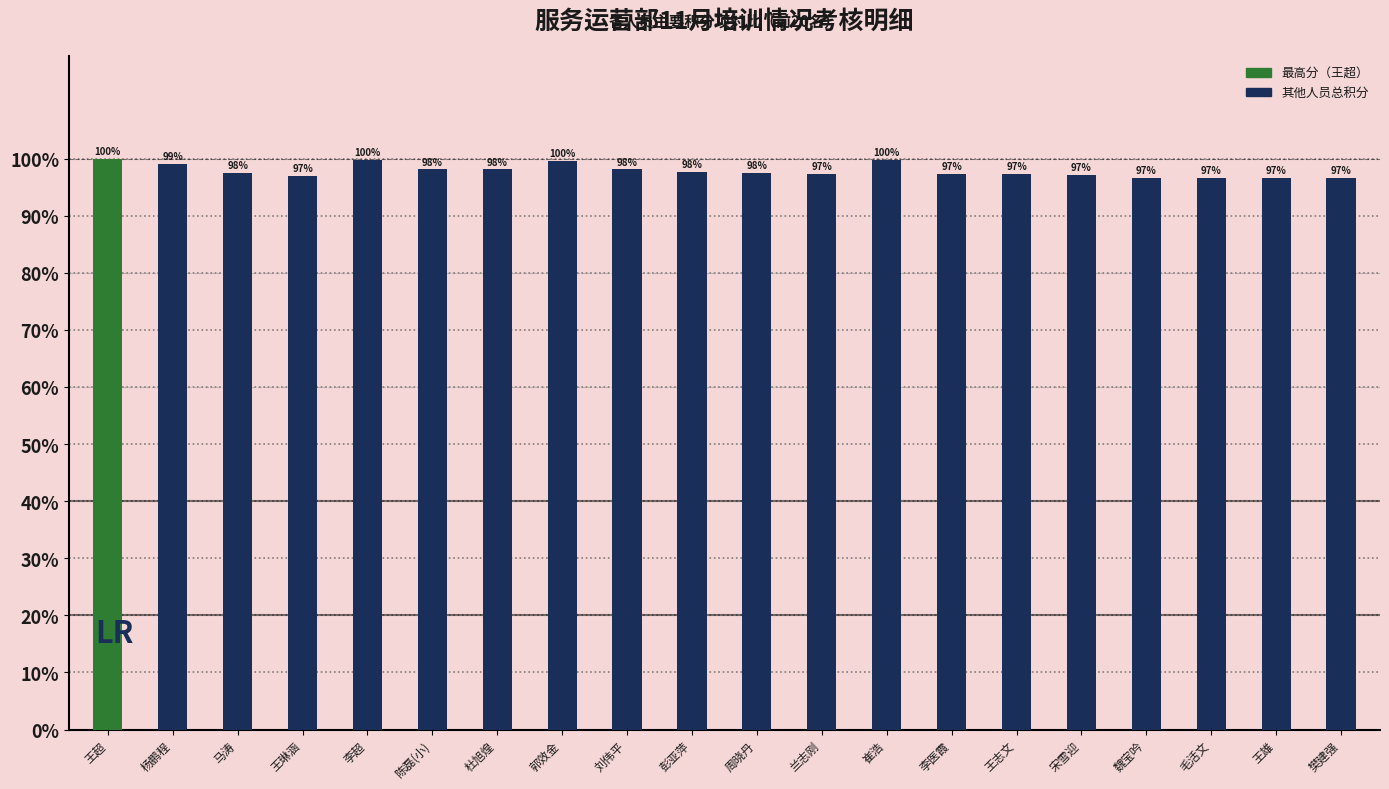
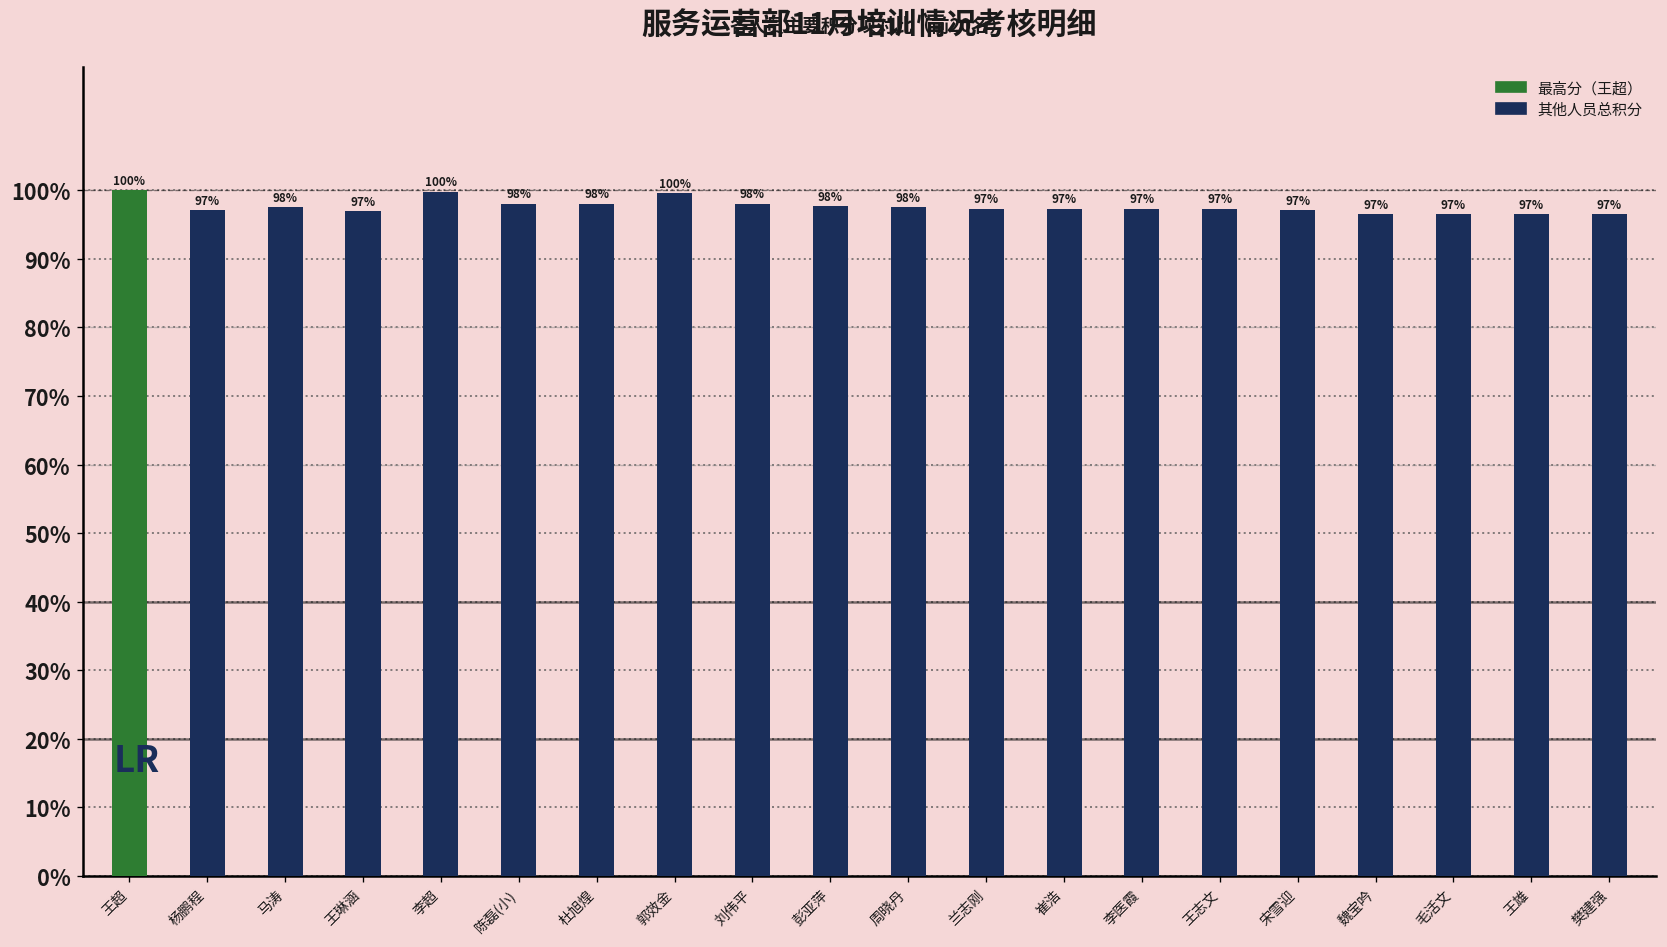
杨鹏程: 99% -> 97%
崔浩: 100% -> 97%
